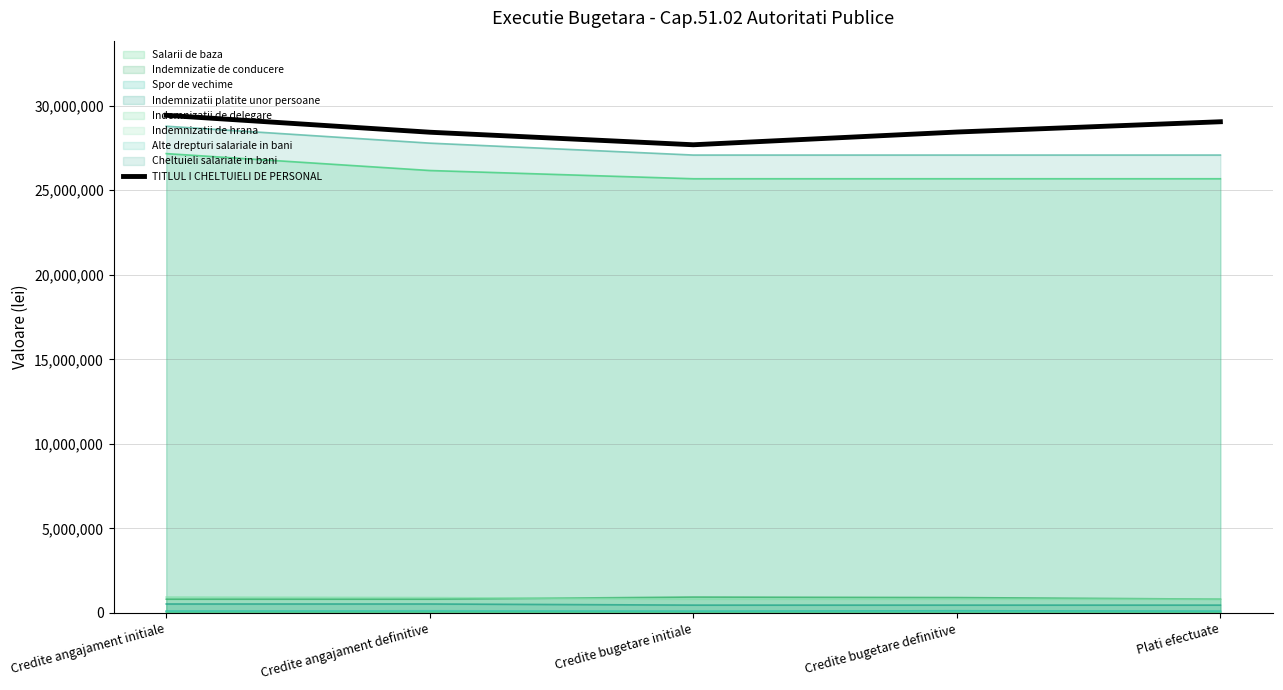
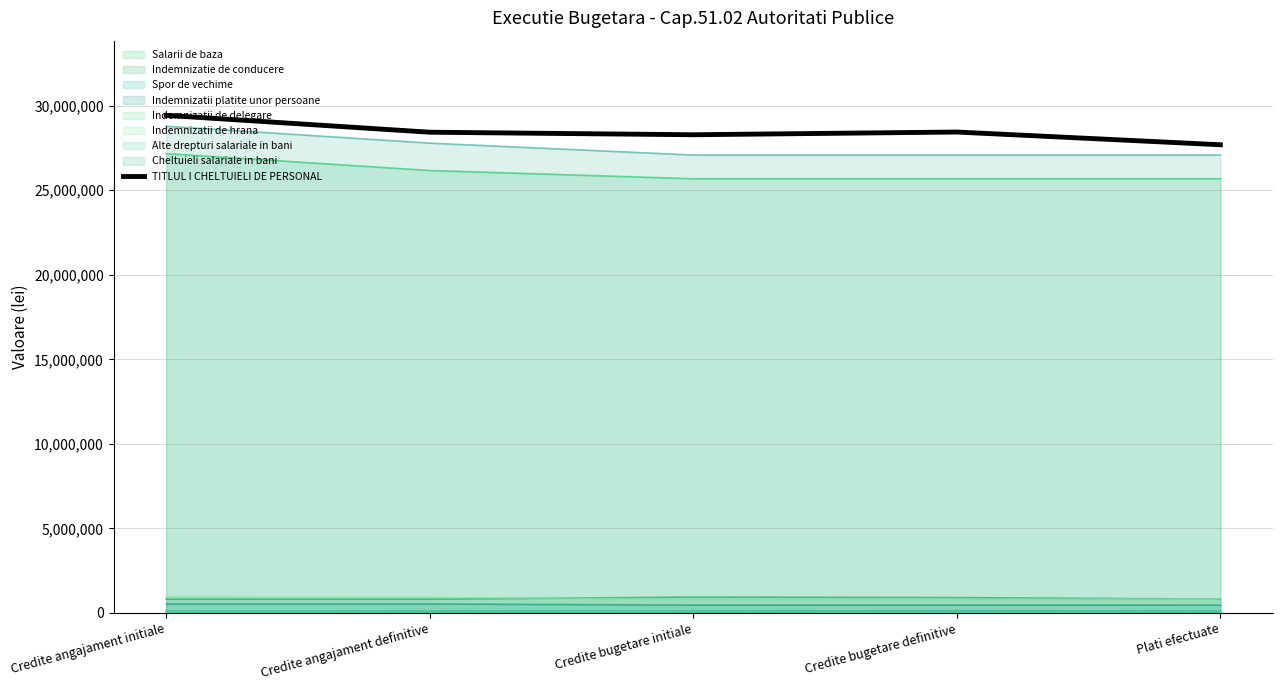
TITLUL I CHELTUIELI DE PERSONAL, Credite bugetare initiale: 27,700,000 -> 28,300,000
TITLUL I CHELTUIELI DE PERSONAL, Plati efectuate: 29,100,000 -> 27,700,000
